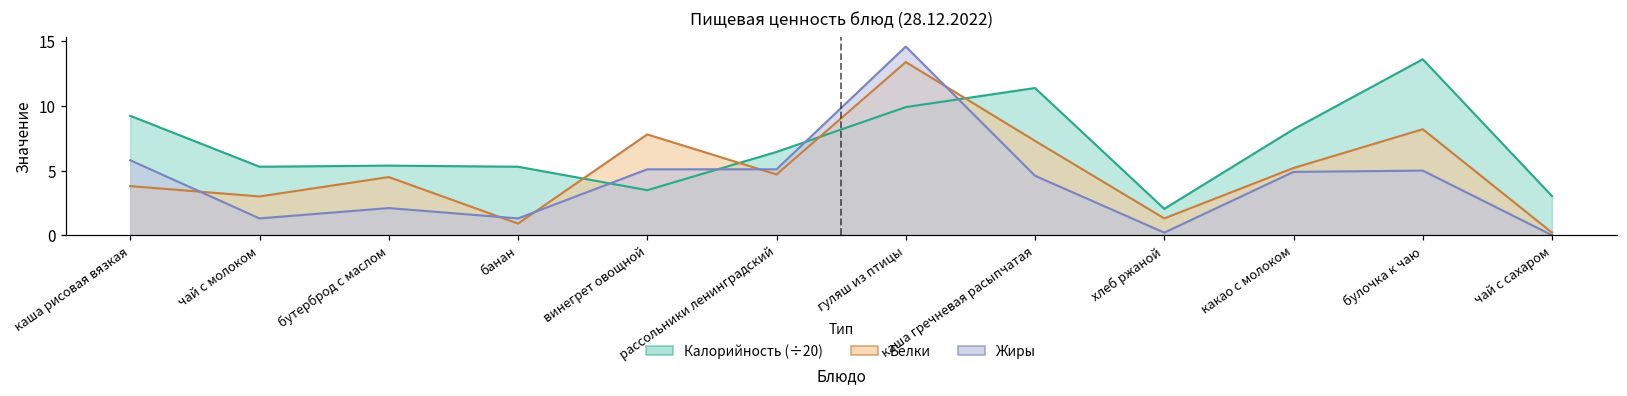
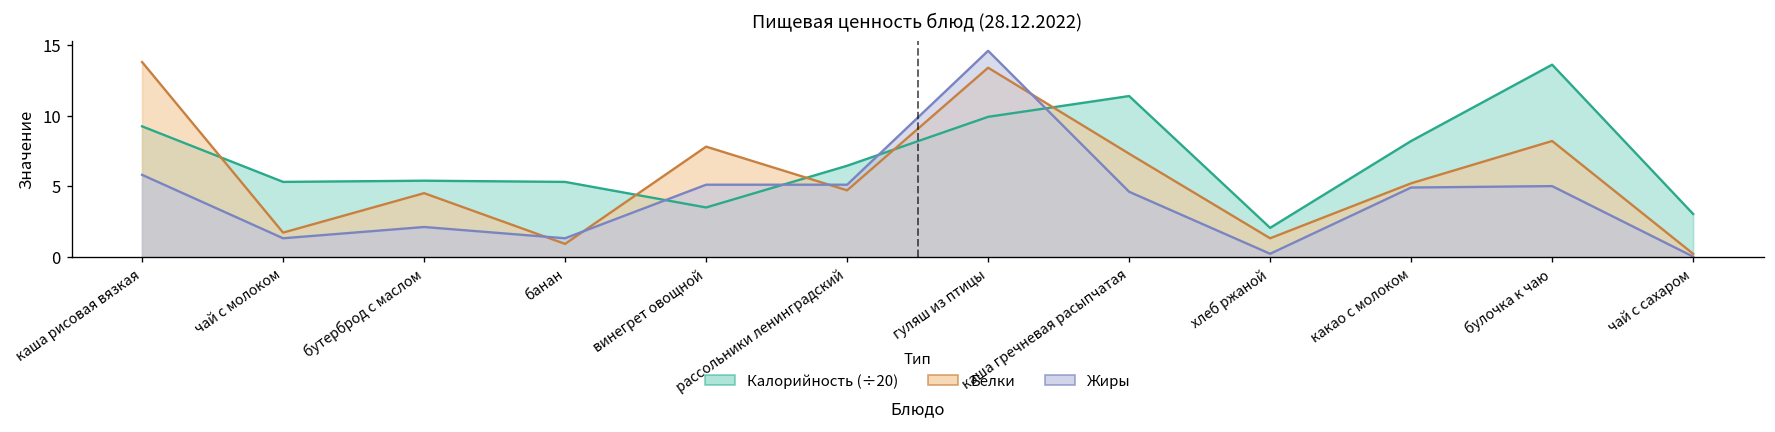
Белки, каша рисовая вязкая: 3.8 -> 13.8
Белки, чай с молоком: 3.0 -> 1.7
